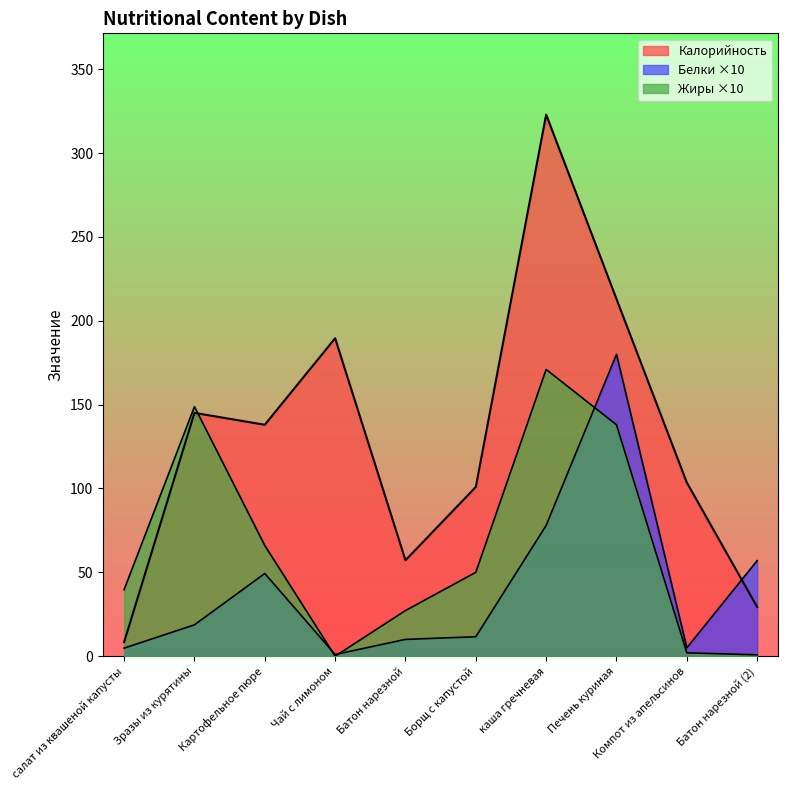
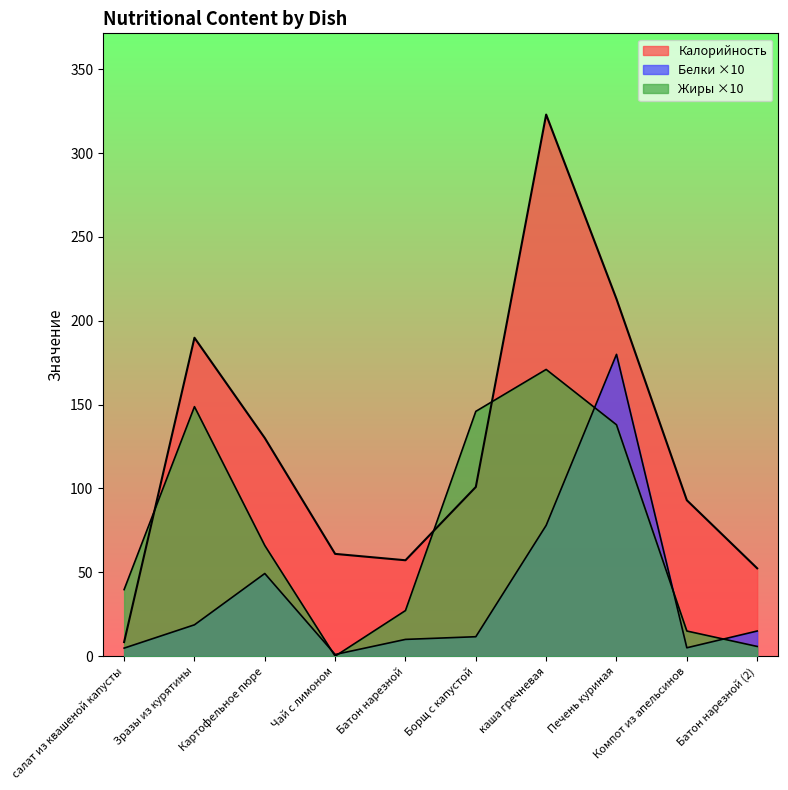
Калорийность, Зразы из курятины: 145 -> 190
Калорийность, Картофельное пюре: 138 -> 130
Калорийность, Чай с лимоном: 190 -> 61
Жиры ×10, Борщ с капустой: 50 -> 146
Калорийность, Компот из апельсинов: 104 -> 93
Жиры ×10, Компот из апельсинов: 2 -> 15
Калорийность, Батон нарезной (2): 29 -> 52
Белки ×10, Батон нарезной (2): 57 -> 15
Жиры ×10, Батон нарезной (2): 1 -> 6
